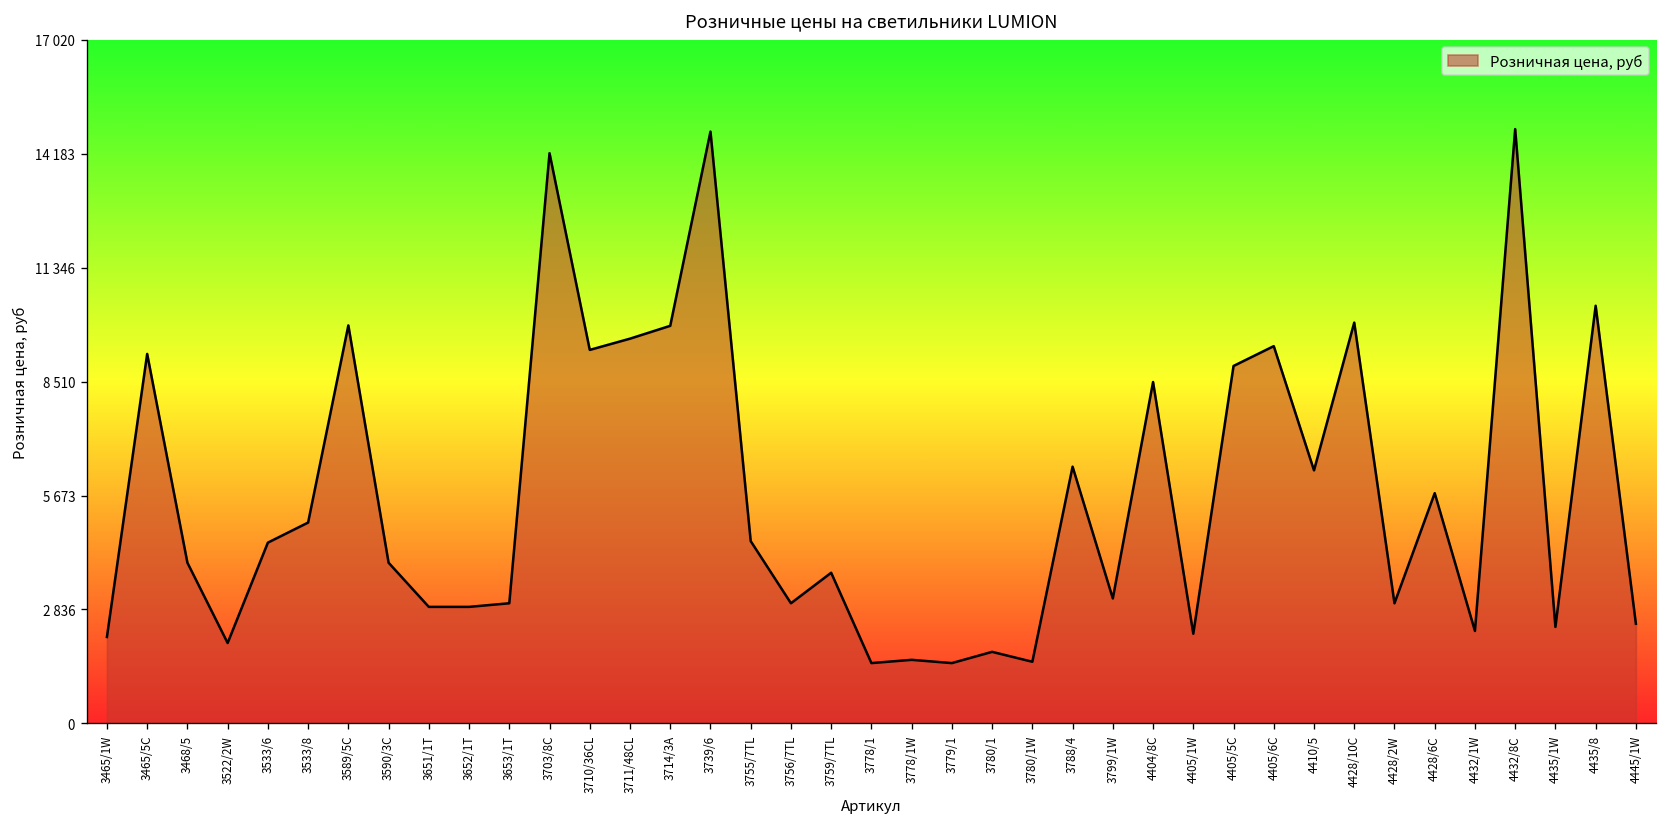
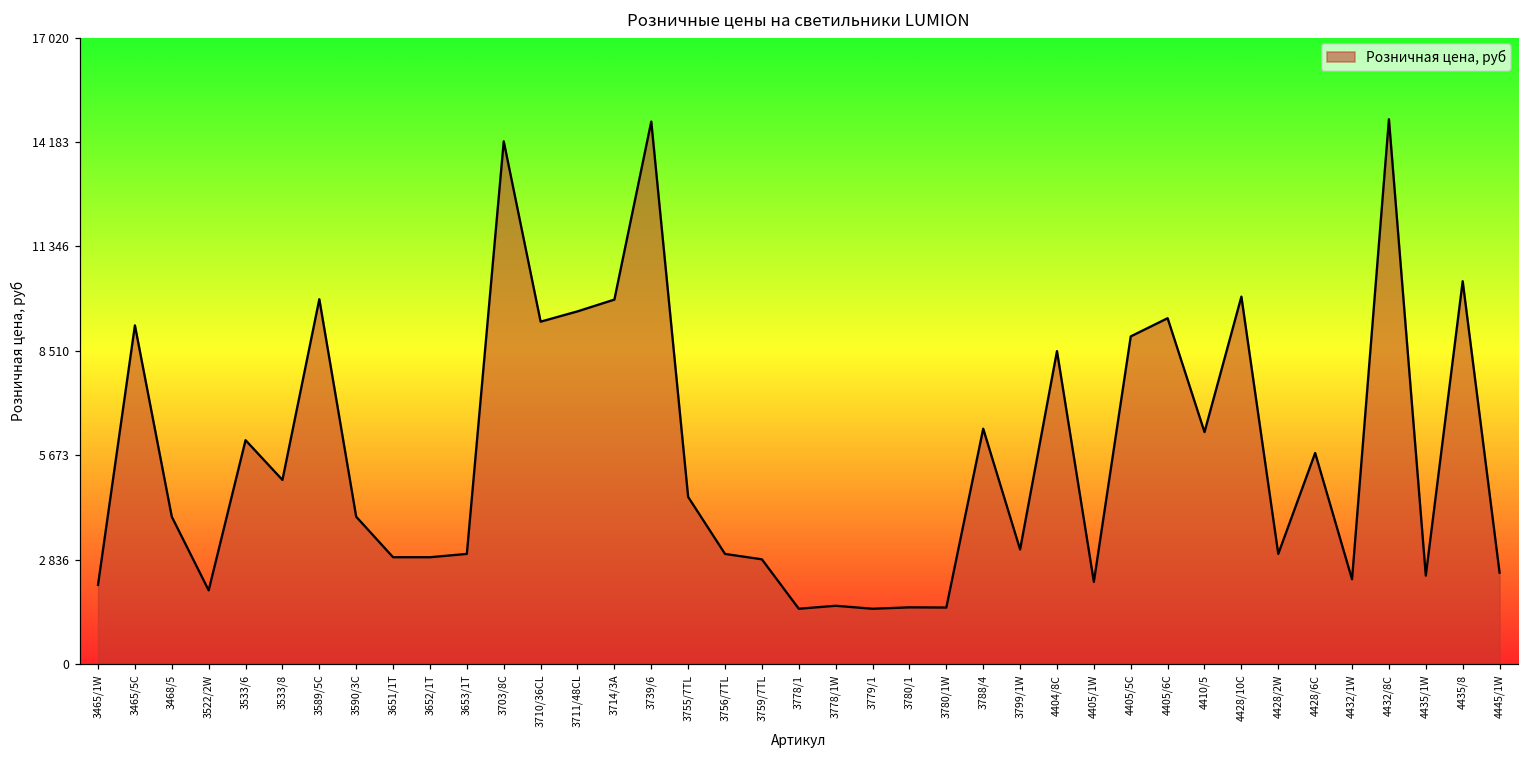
3533/6: 4500 -> 6100
3759/7TL: 3800 -> 2800
3780/1: 1800 -> 1500
